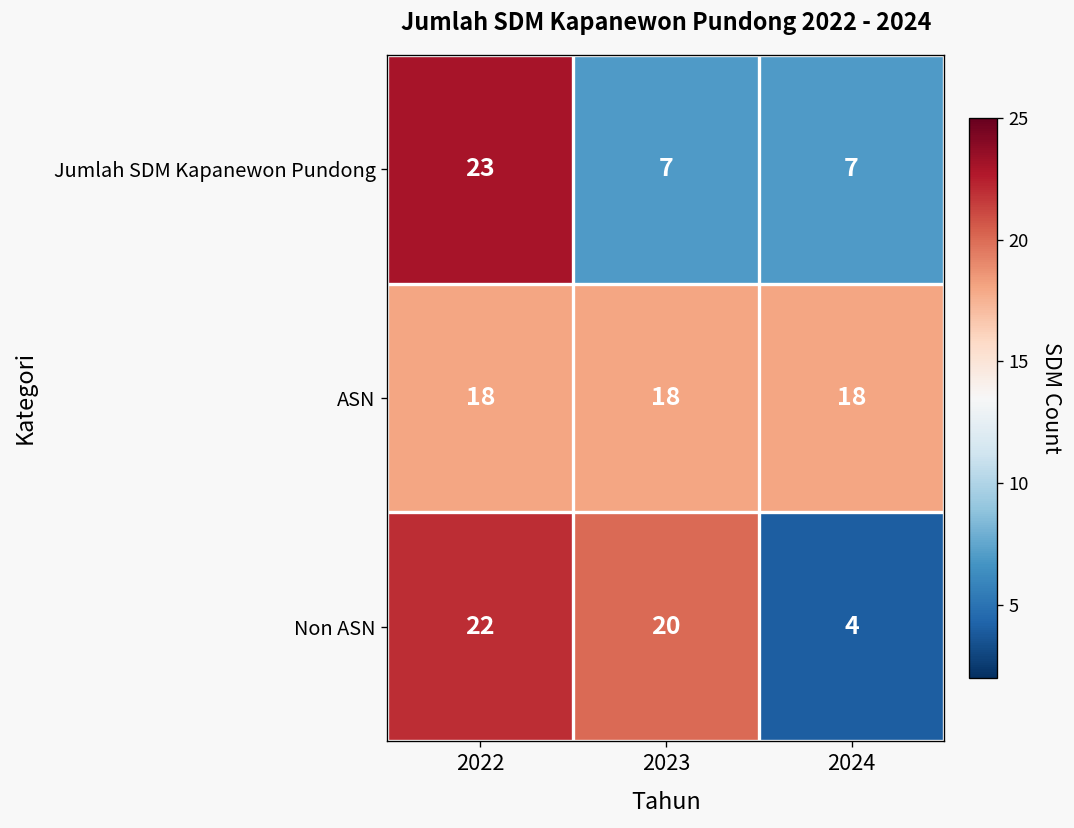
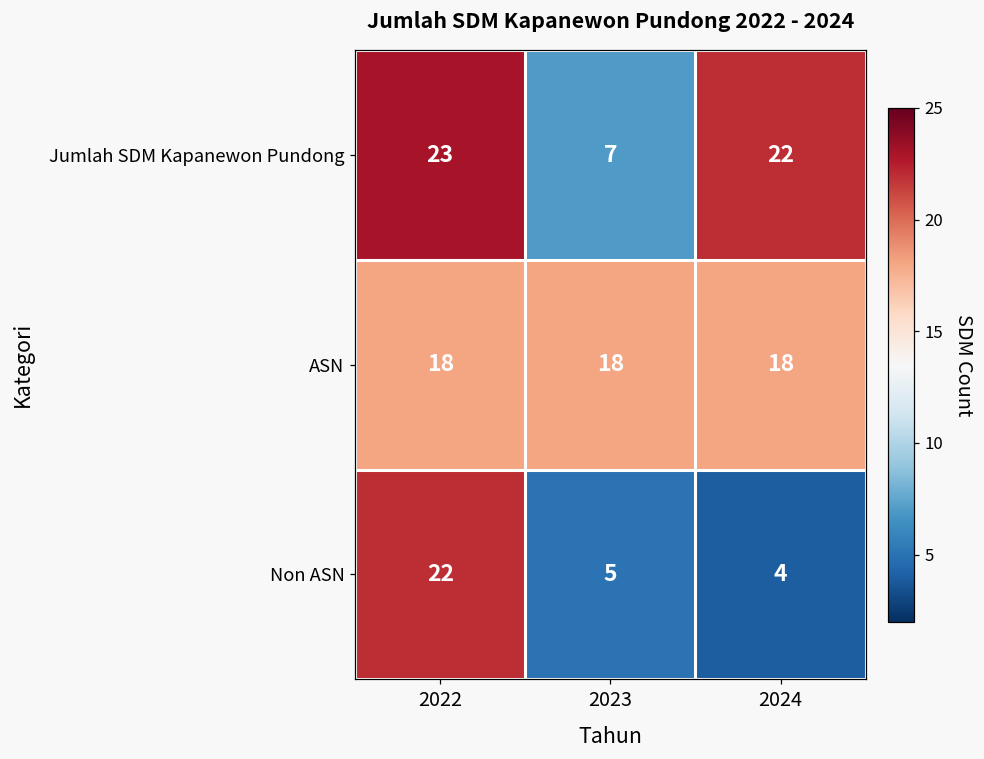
Jumlah SDM Kapanewon Pundong, 2024: 7 -> 22
Non ASN, 2023: 20 -> 5
